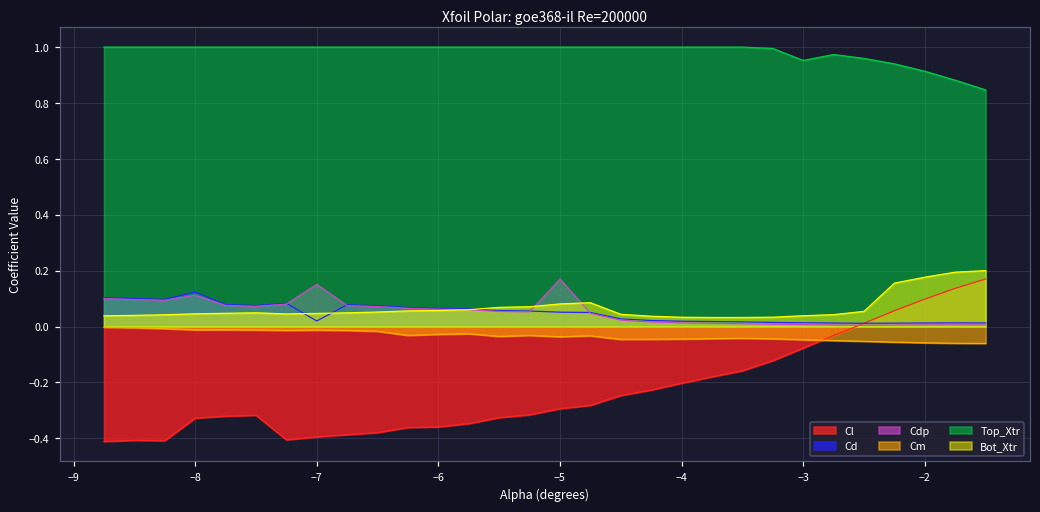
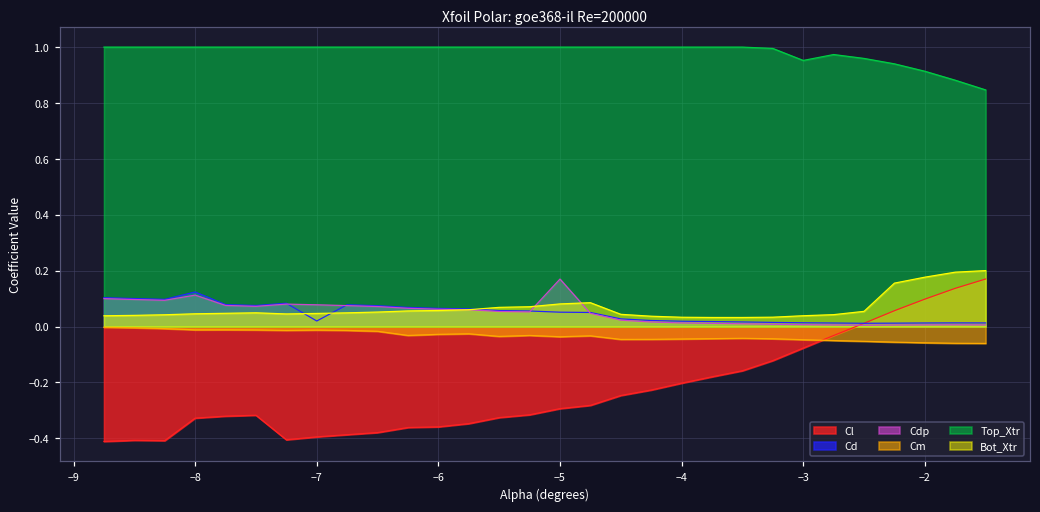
Cdp, −7: 0.15 -> 0.08
